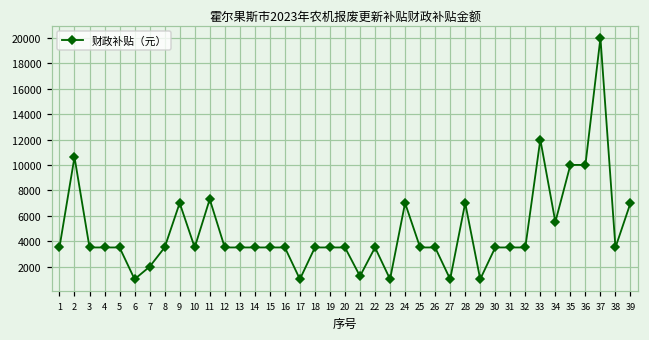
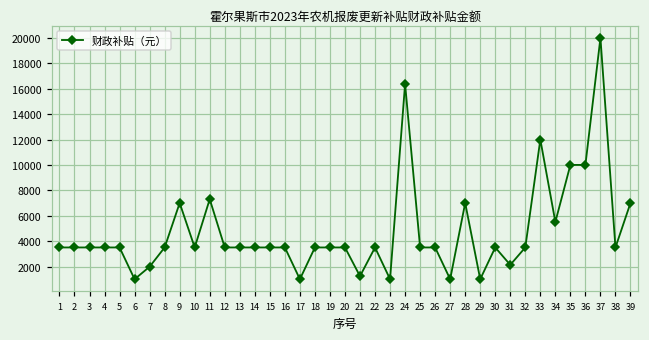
2: 10600 -> 3500
24: 7000 -> 16400
31: 3500 -> 2100
